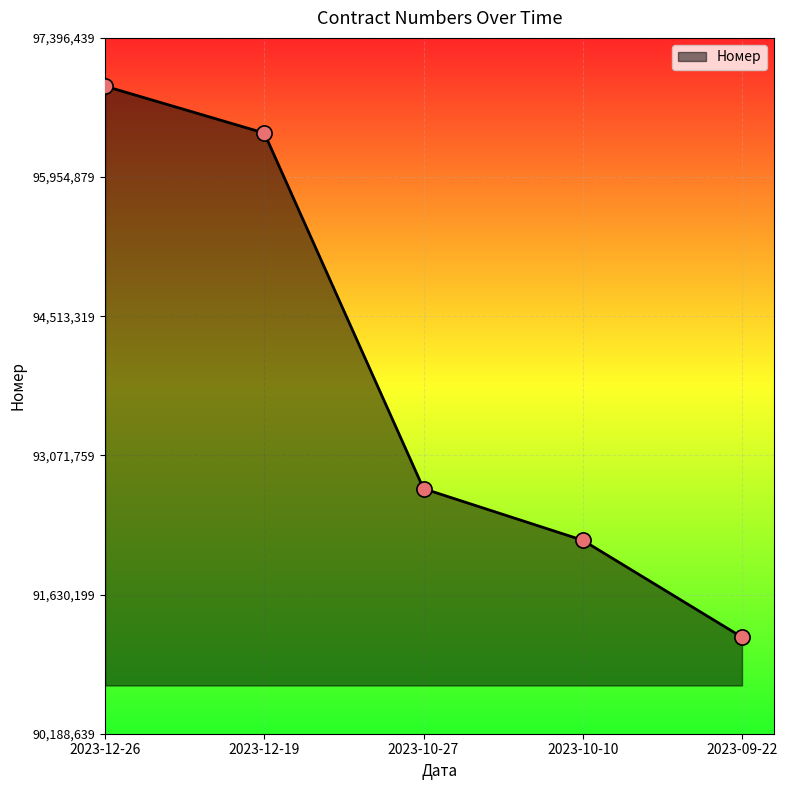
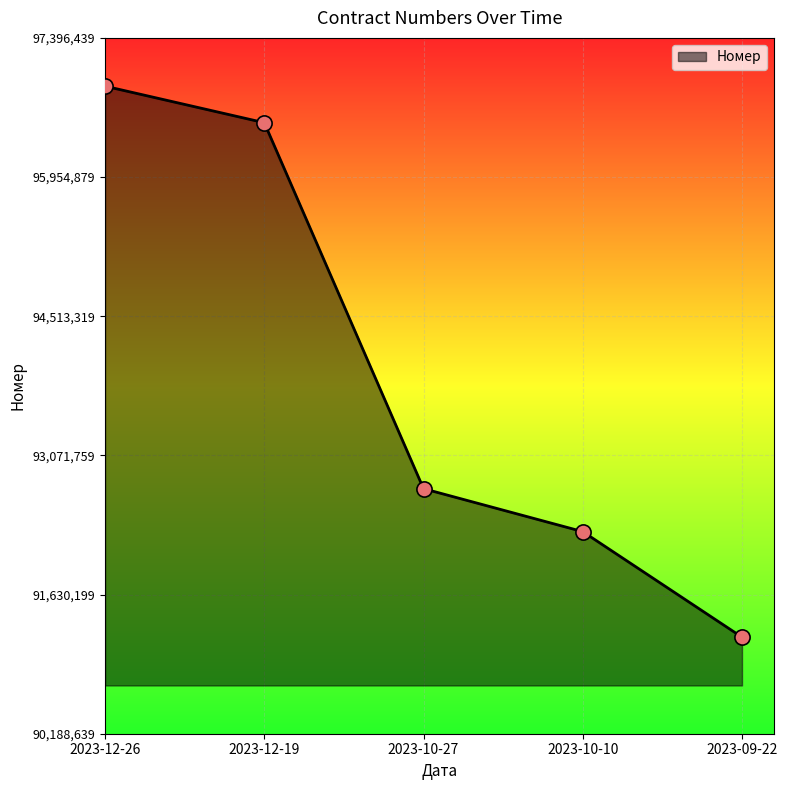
2023-12-19: 96,400,000 -> 96,500,000
2023-10-10: 92,200,000 -> 92,300,000
